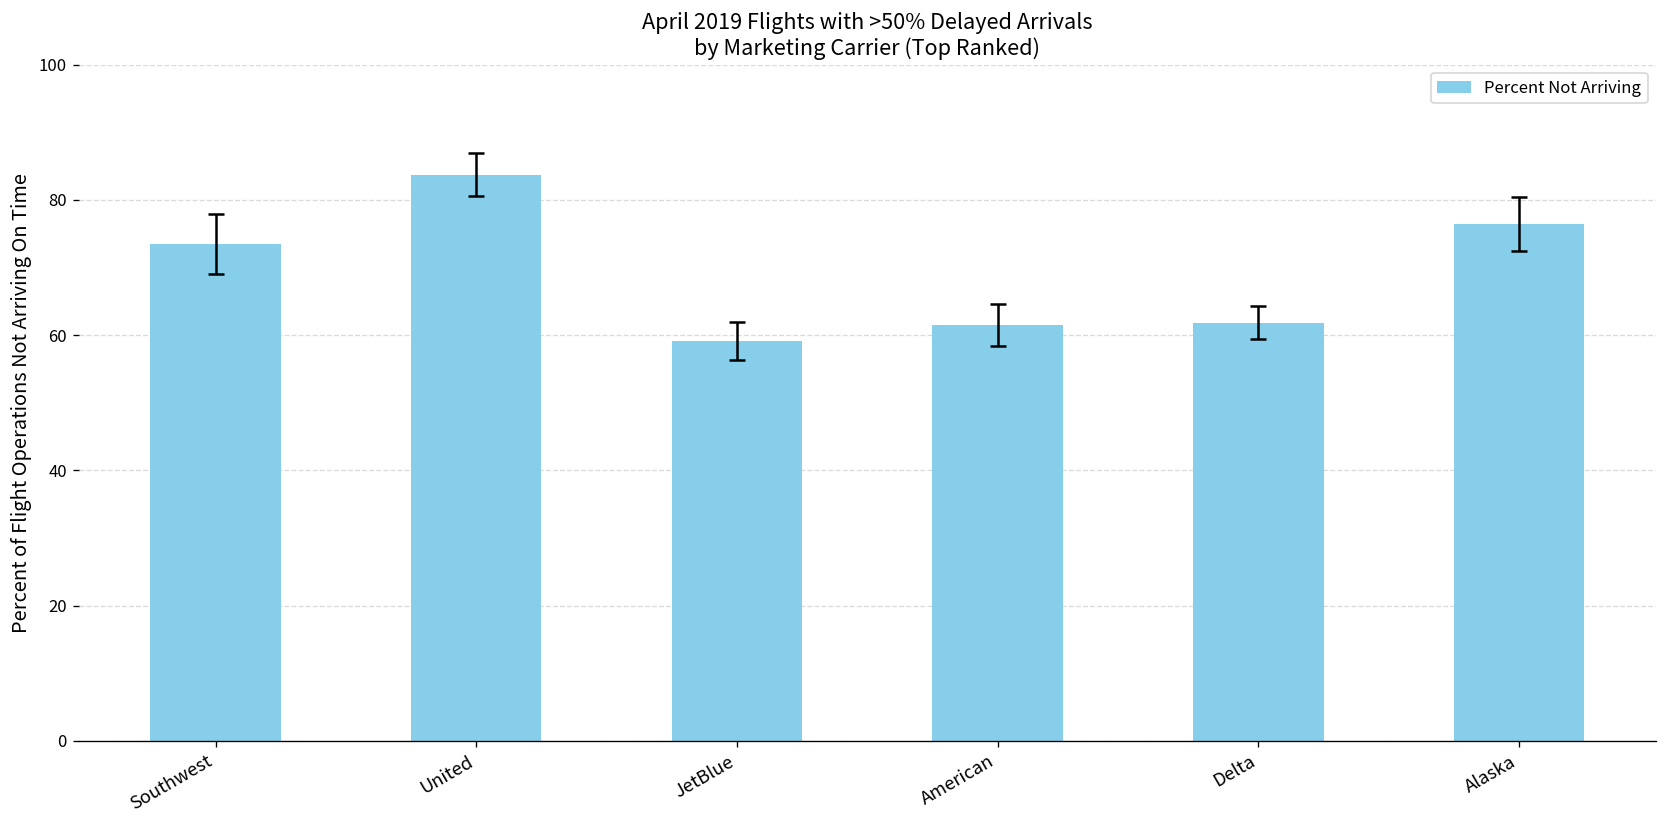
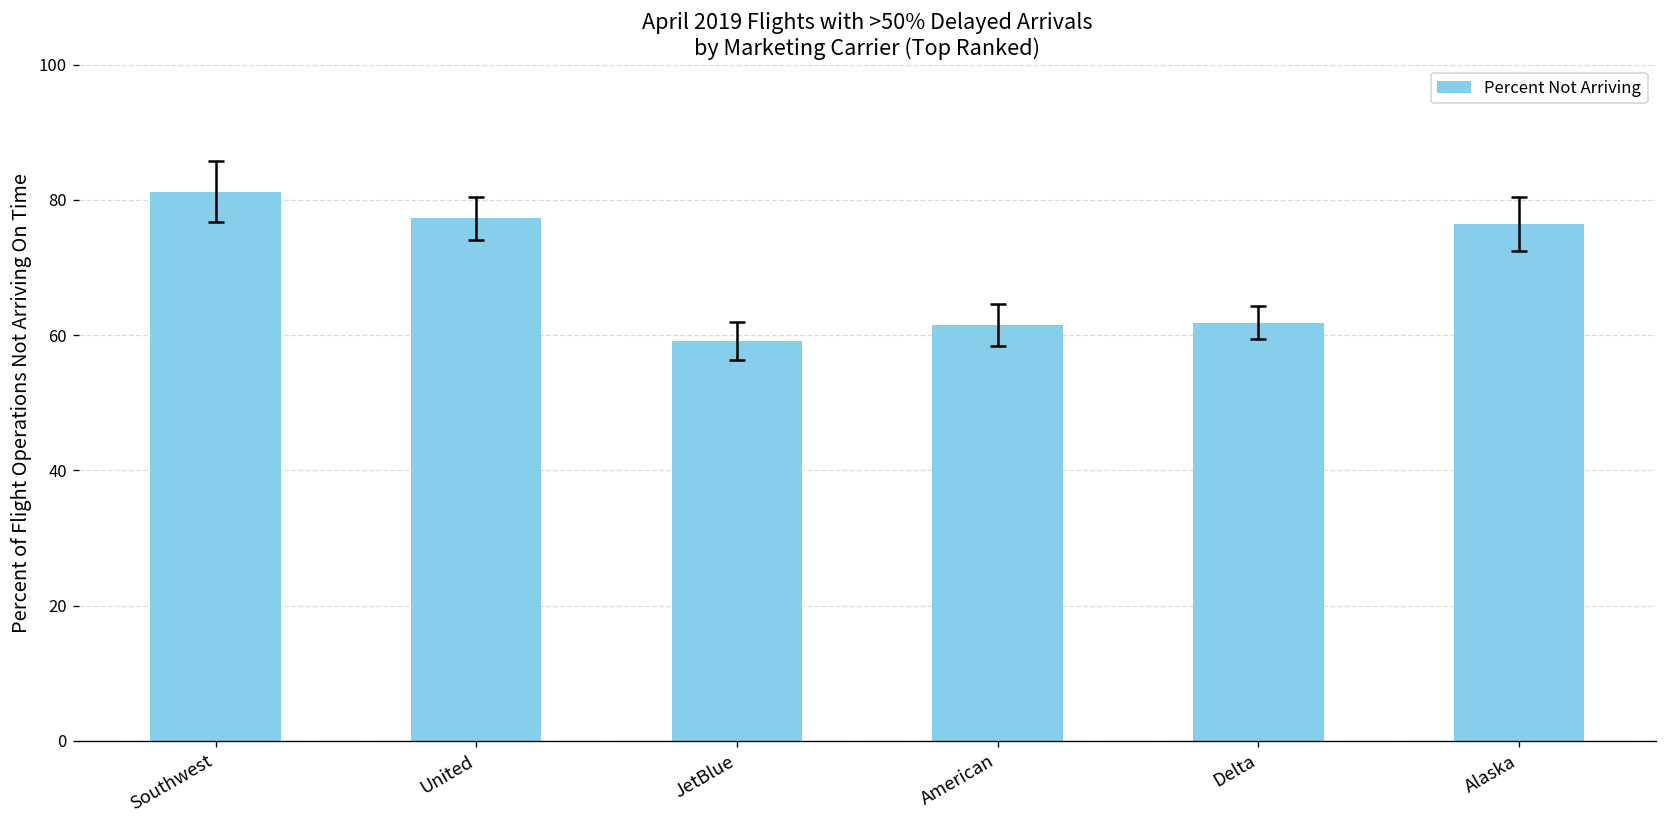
Percent Not Arriving, Southwest: 73 -> 81
Percent Not Arriving, United: 84 -> 77
